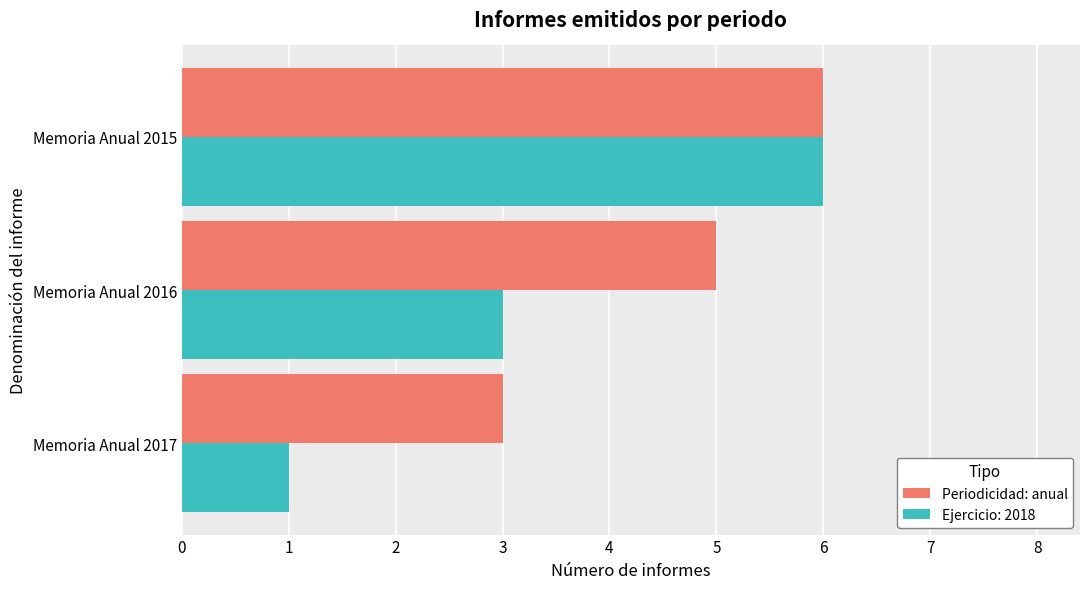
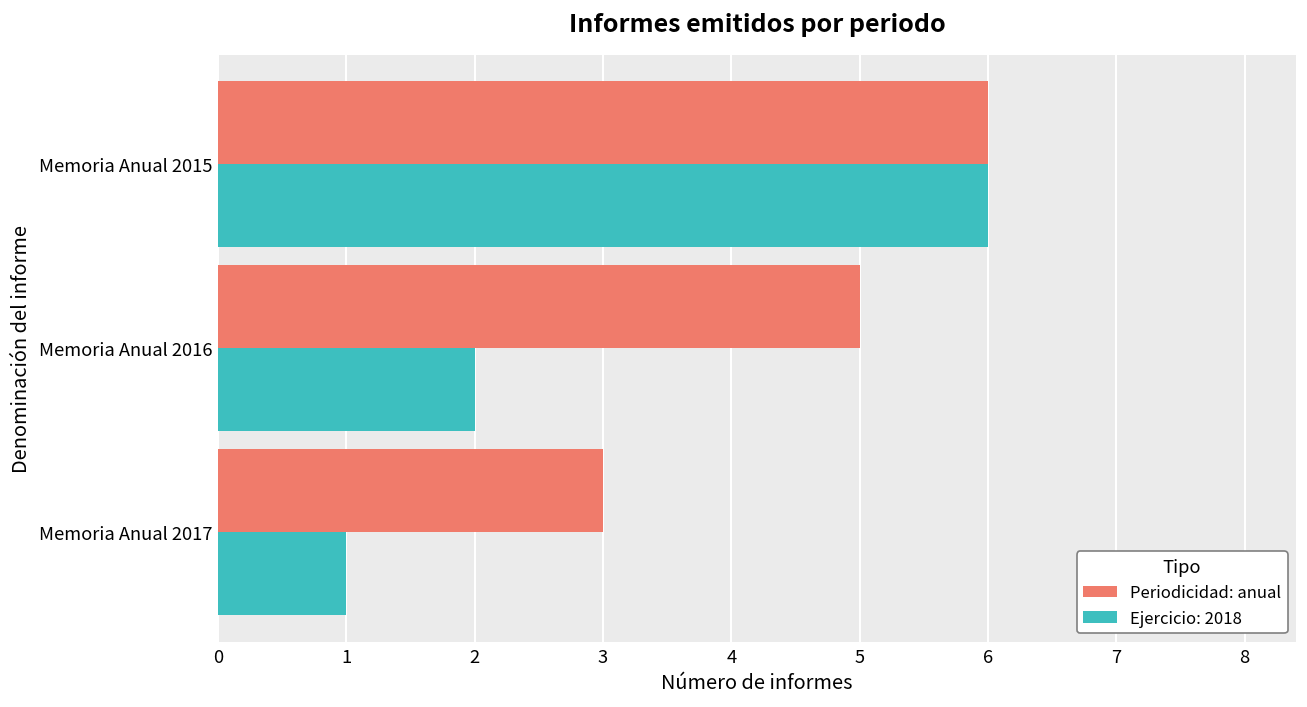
Ejercicio: 2018, Memoria Anual 2016: 3 -> 2
